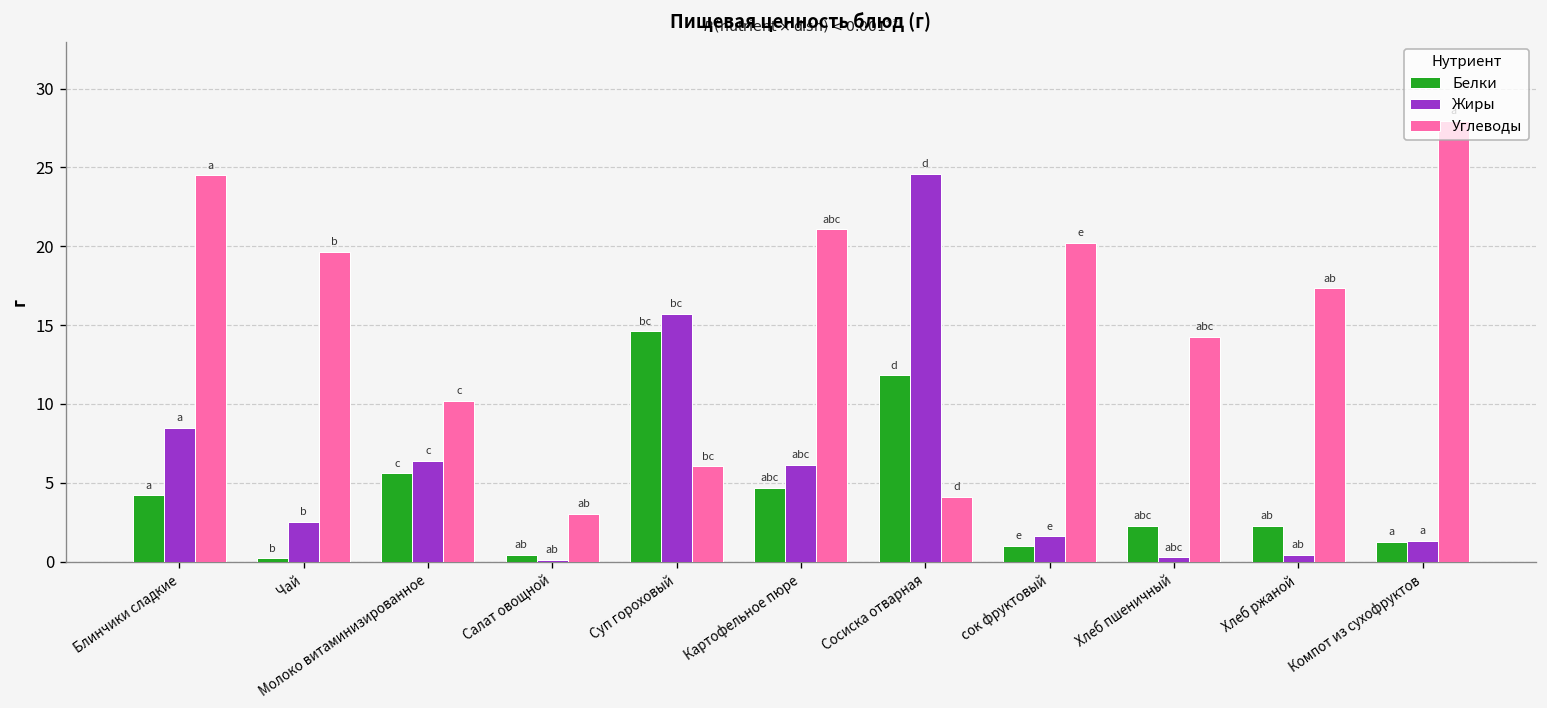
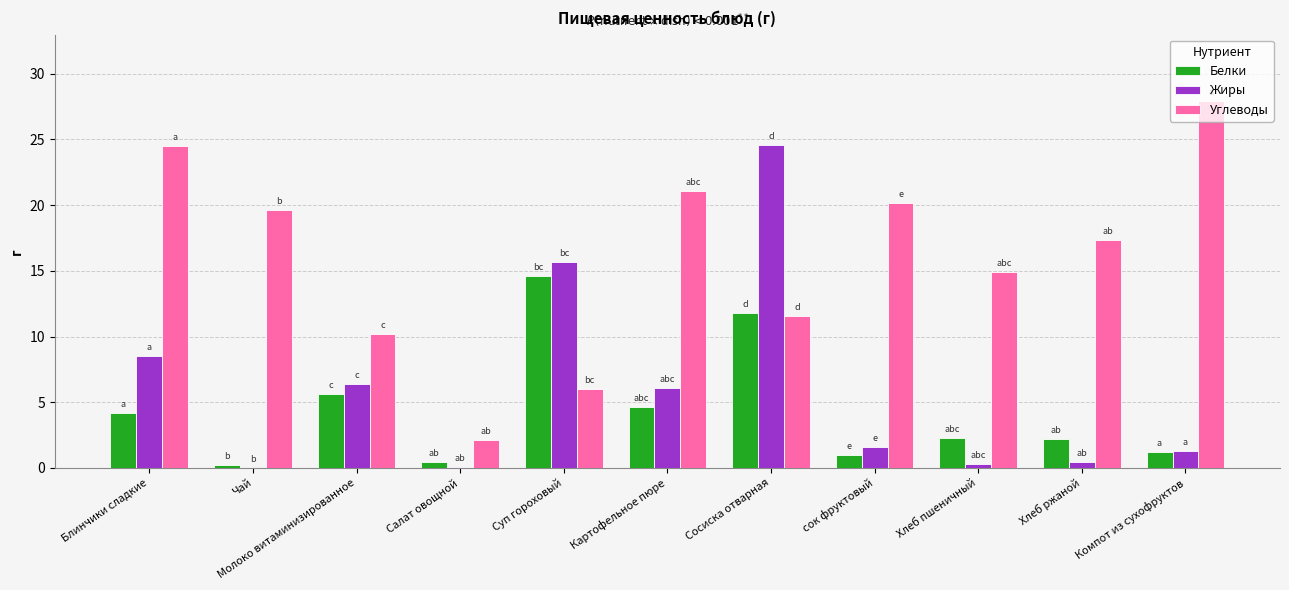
Жиры, Чай: 2.5 -> 0.0
Углеводы, Салат овощной: 3.0 -> 2.2
Углеводы, Сосиска отварная: 4.1 -> 11.6
Углеводы, Хлеб пшеничный: 14.3 -> 14.9
